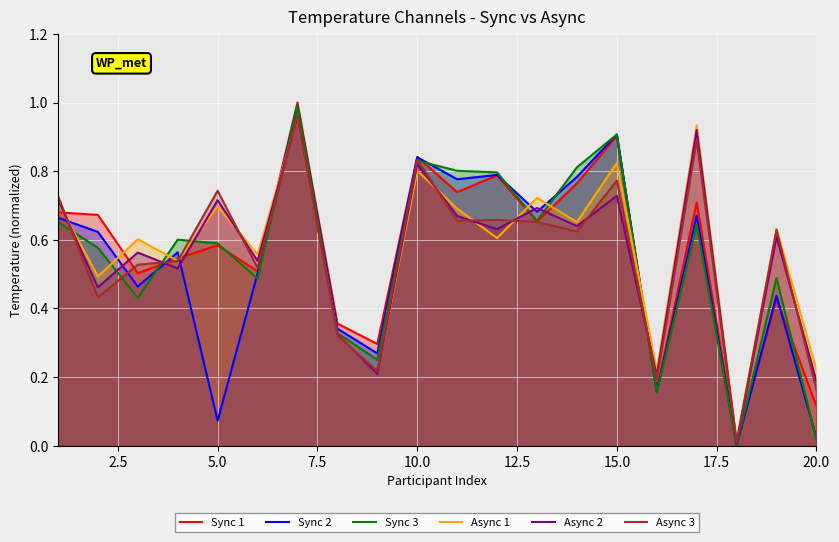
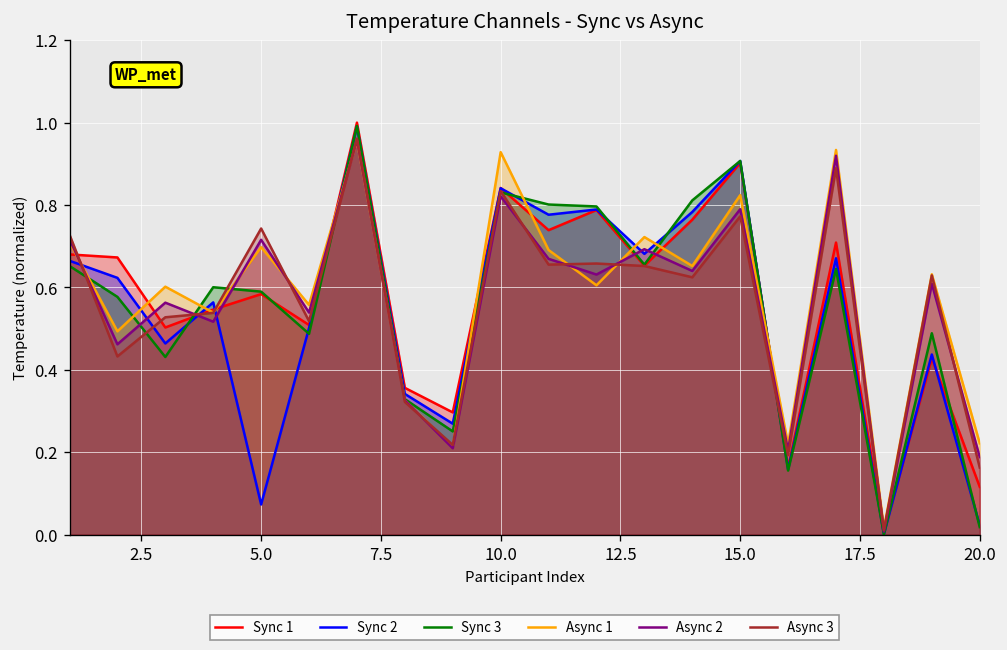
Async 1, 10.0: 0.80 -> 0.93
Async 2, 15.0: 0.73 -> 0.79
